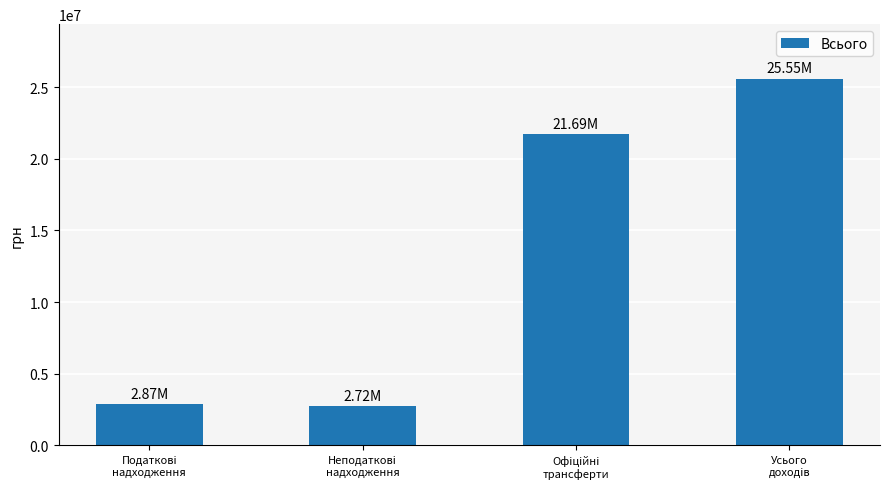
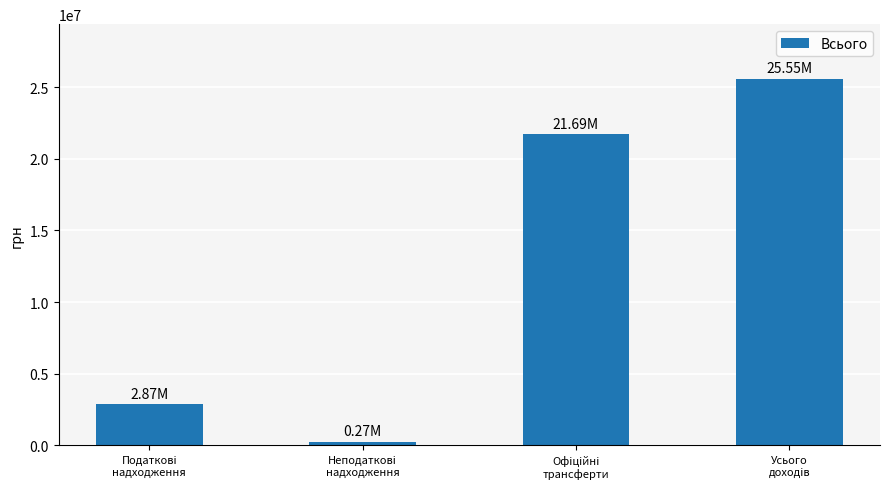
Неподаткові надходження: 2.72M -> 0.27M
